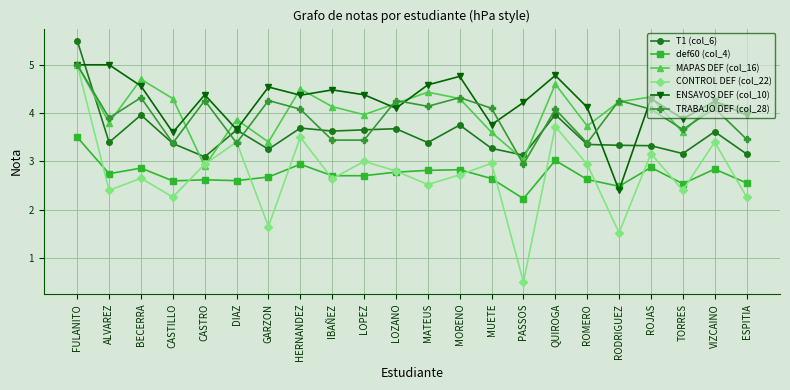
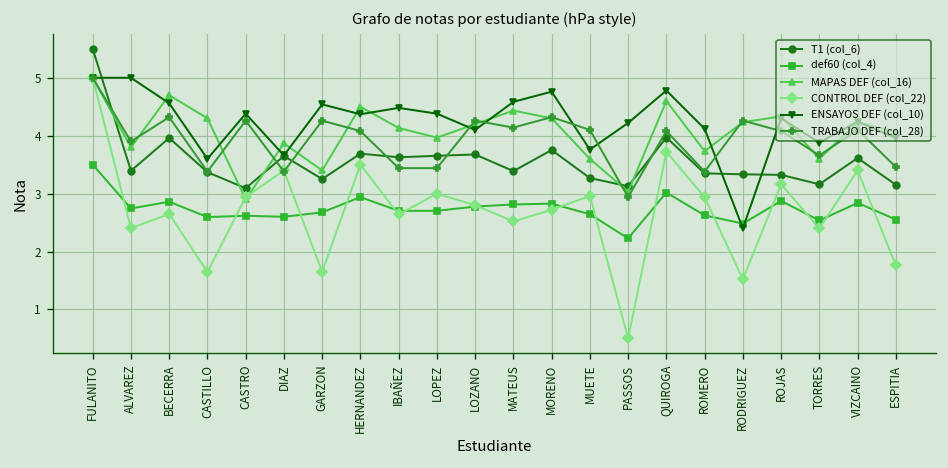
CONTROL DEF (col_22), CASTILLO: 2.3 -> 1.6
CONTROL DEF (col_22), ESPITIA: 2.3 -> 1.8
